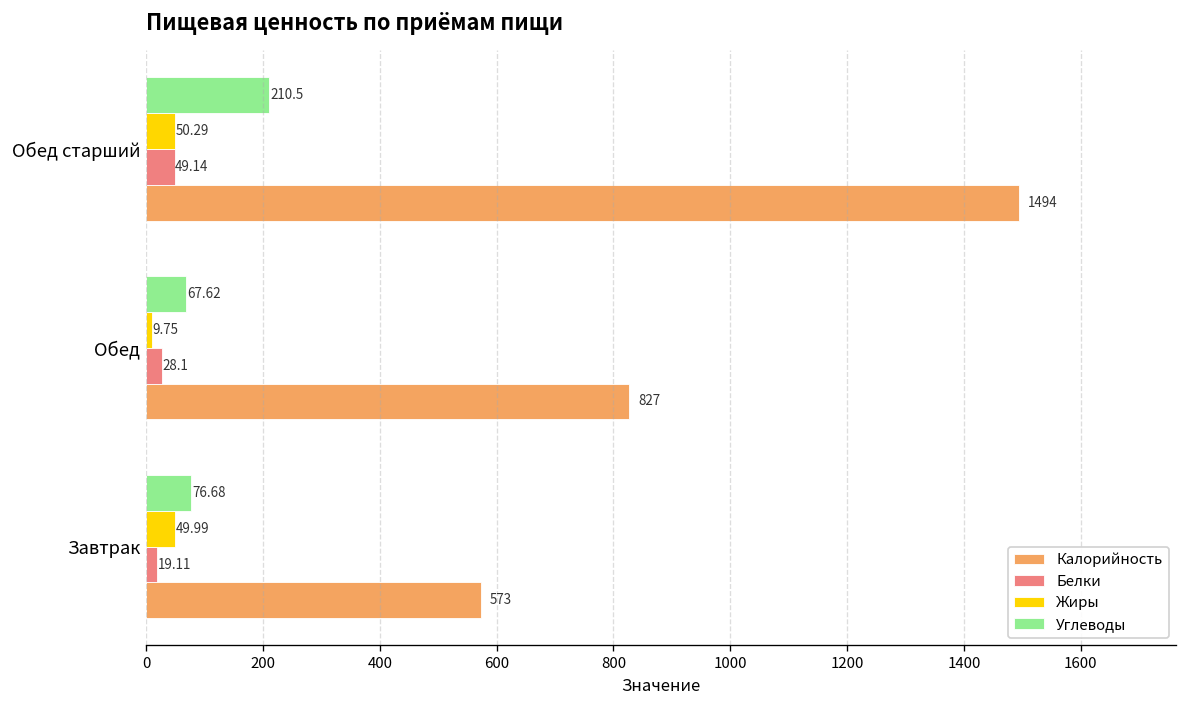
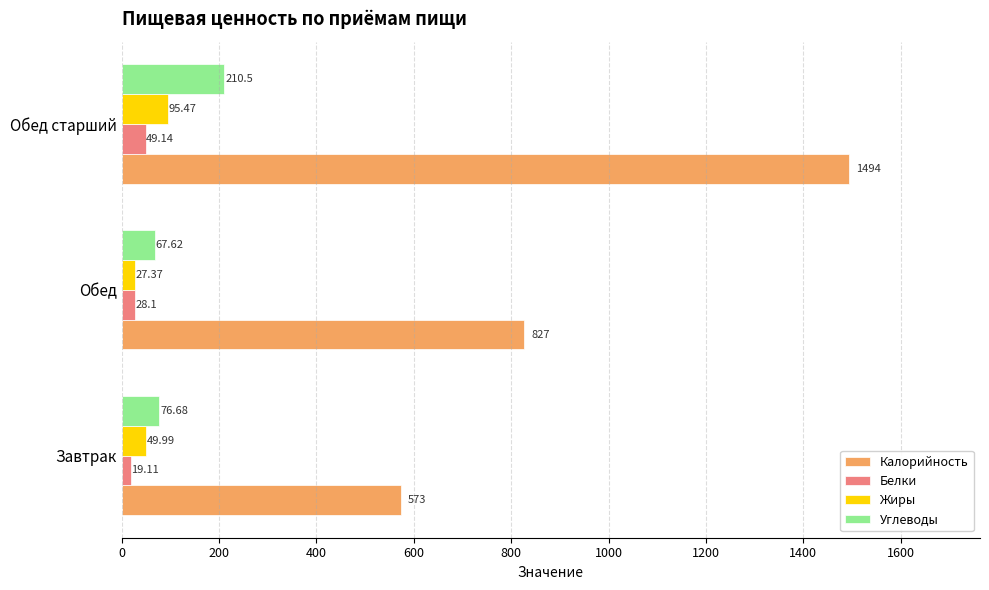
Жиры, Обед старший: 50.29 -> 95.47
Жиры, Обед: 9.75 -> 27.37
